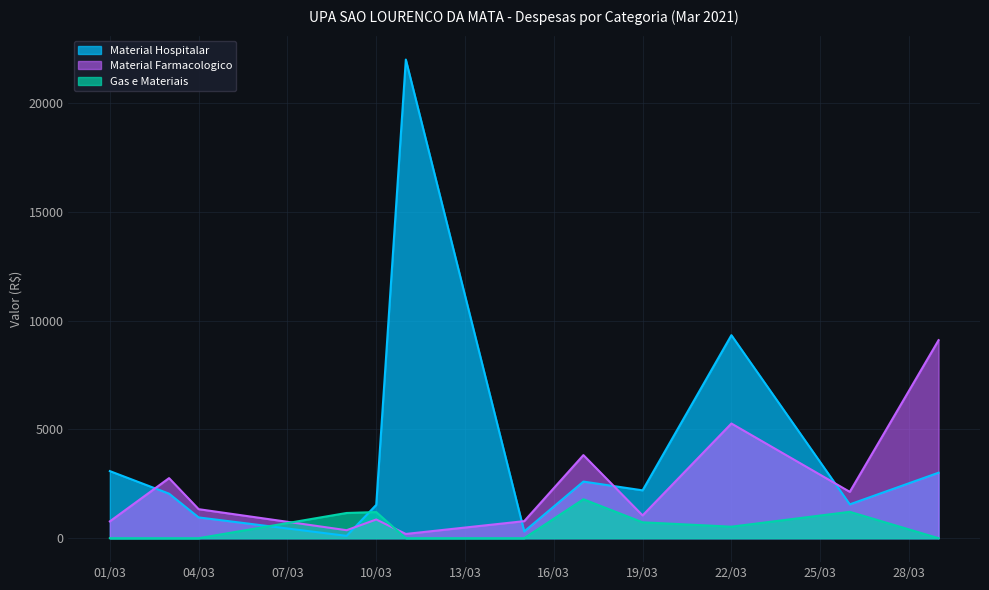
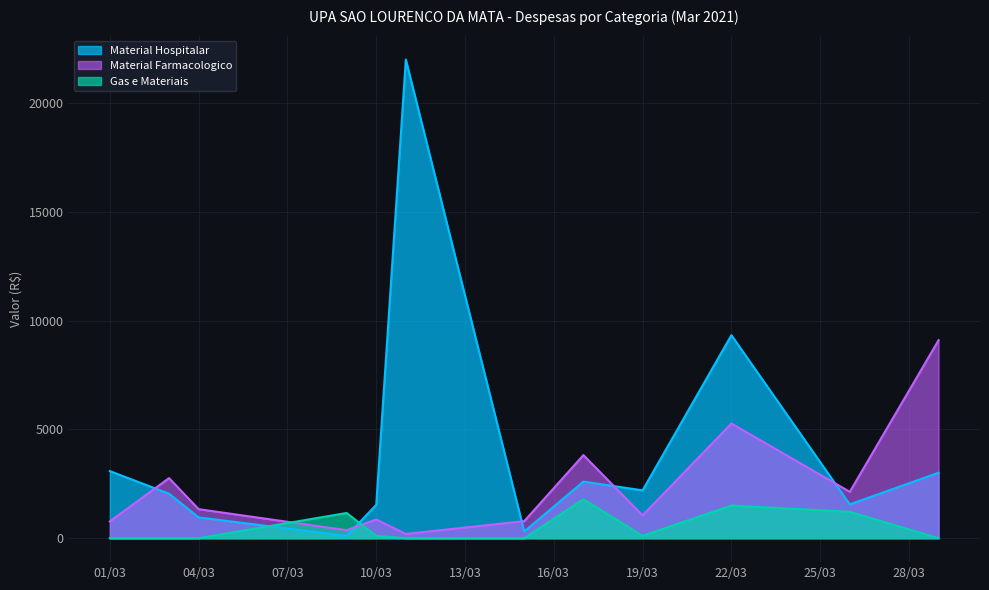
Gas e Materiais, 10/03: 1200 -> 100
Gas e Materiais, 19/03: 700 -> 100
Gas e Materiais, 22/03: 500 -> 1500
